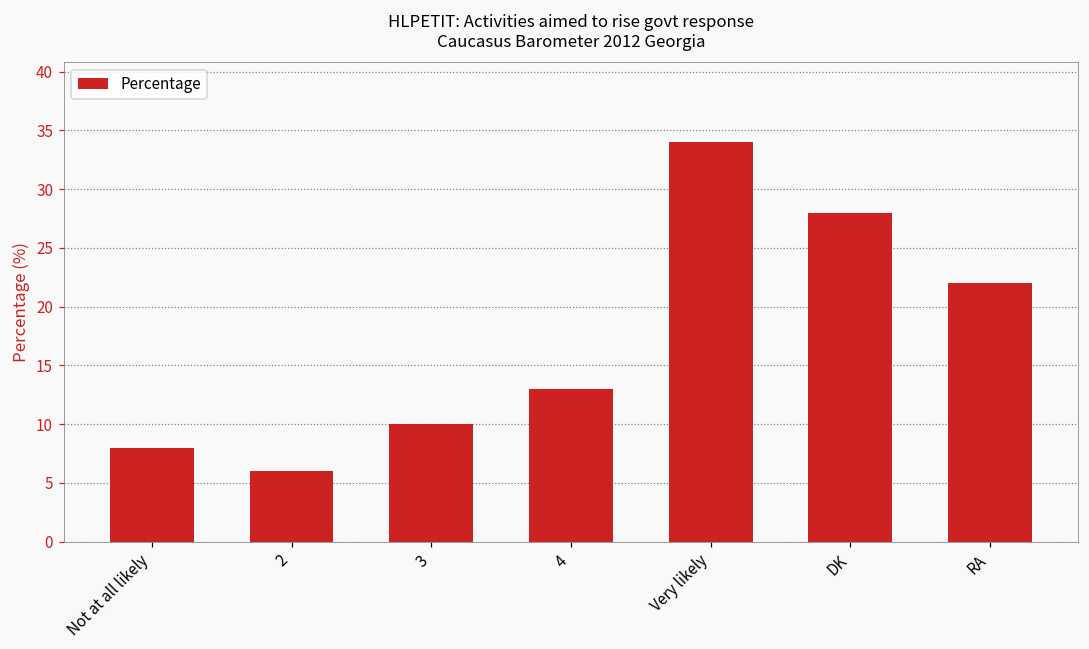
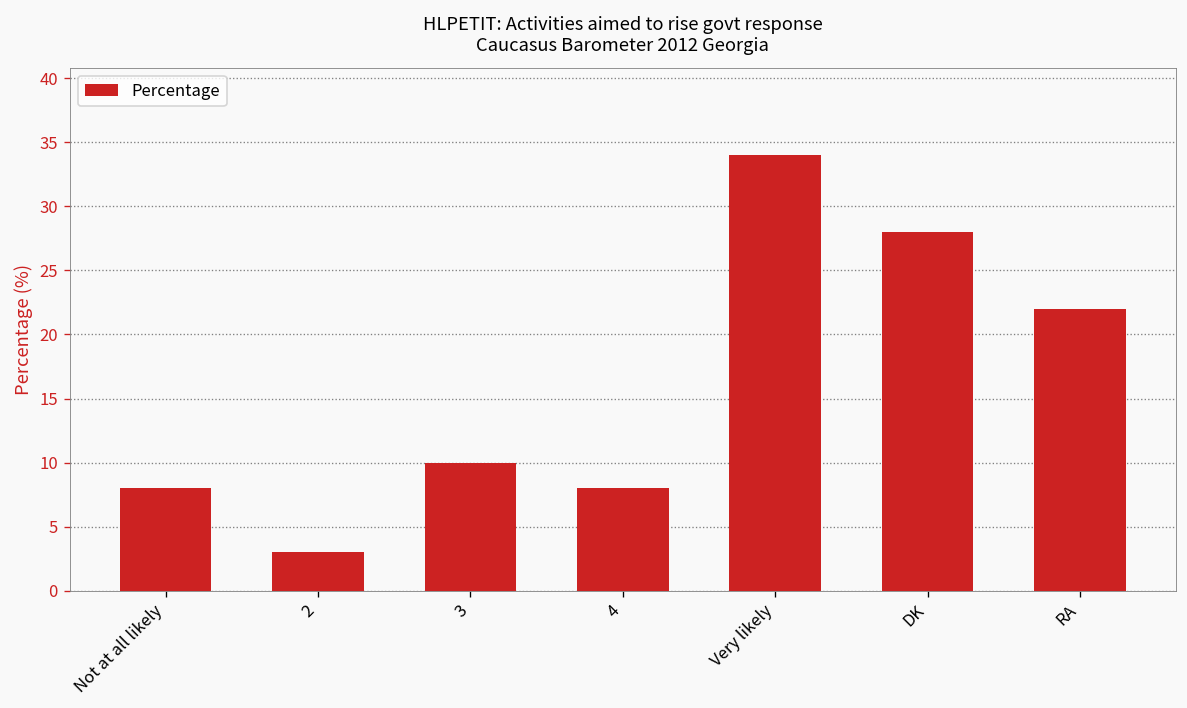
2: 6 -> 3
4: 13 -> 8
